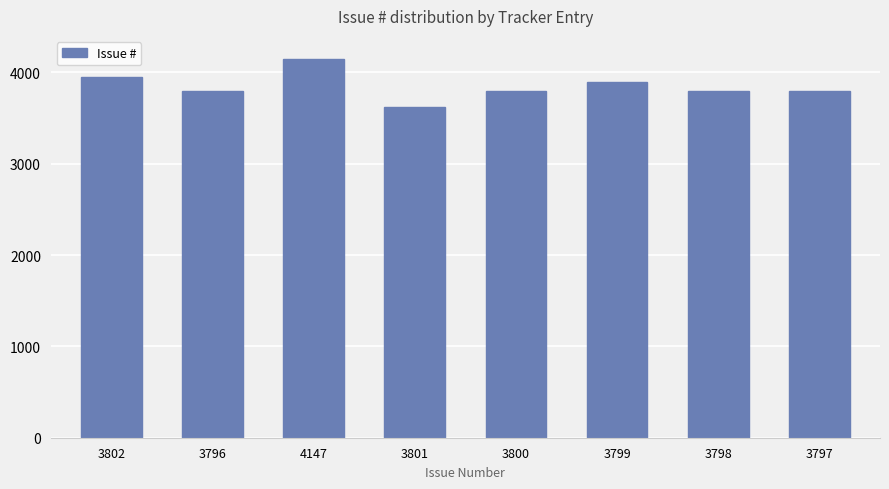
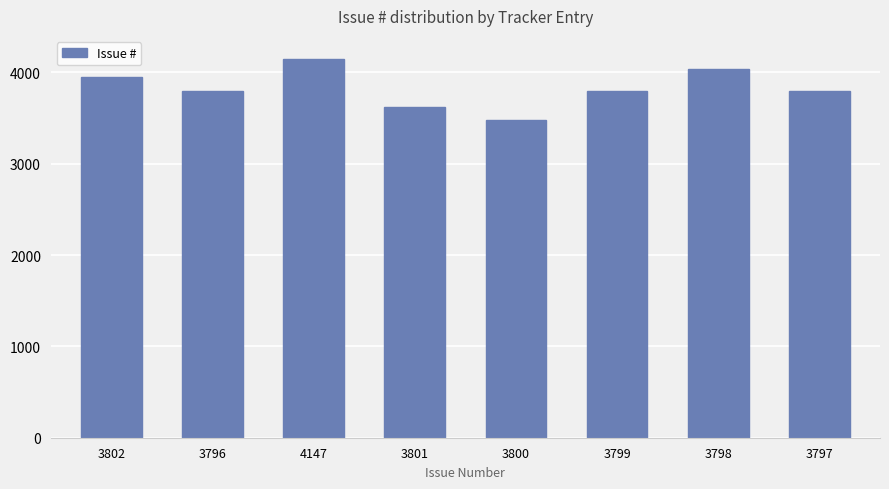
3800: 3800 -> 3500
3799: 3900 -> 3800
3798: 3800 -> 4000
